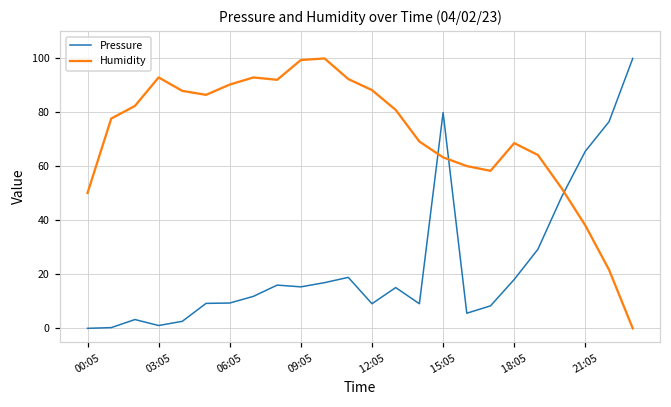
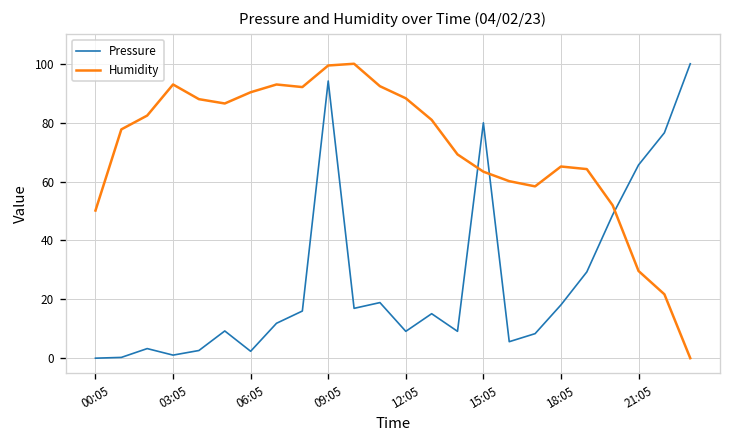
Pressure, 06:05: 9 -> 2
Pressure, 09:05: 15 -> 94
Humidity, 18:05: 69 -> 65
Humidity, 21:05: 38 -> 30
